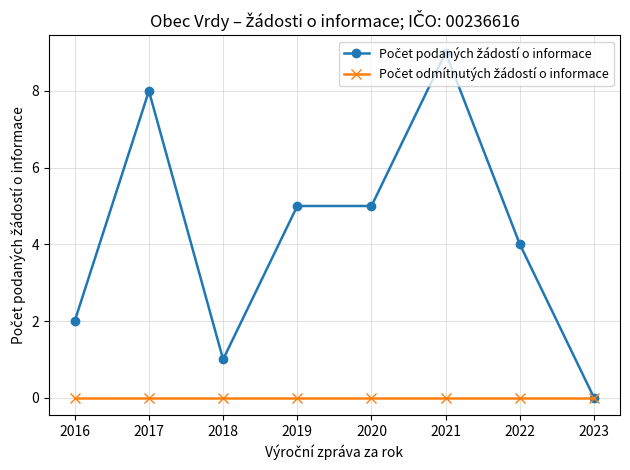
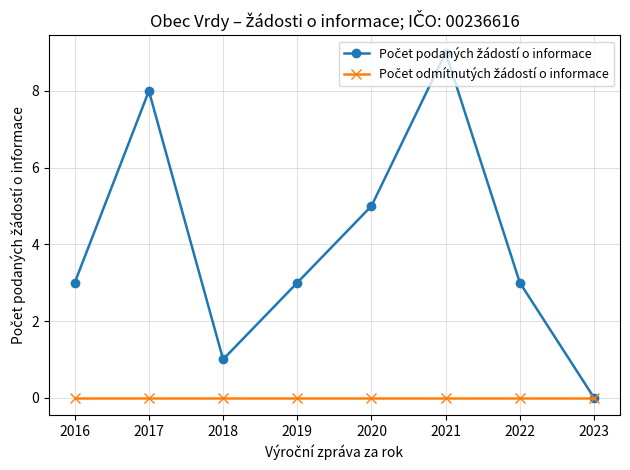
Počet podaných žádostí o informace, 2016: 2 -> 3
Počet podaných žádostí o informace, 2019: 5 -> 3
Počet podaných žádostí o informace, 2022: 4 -> 3
